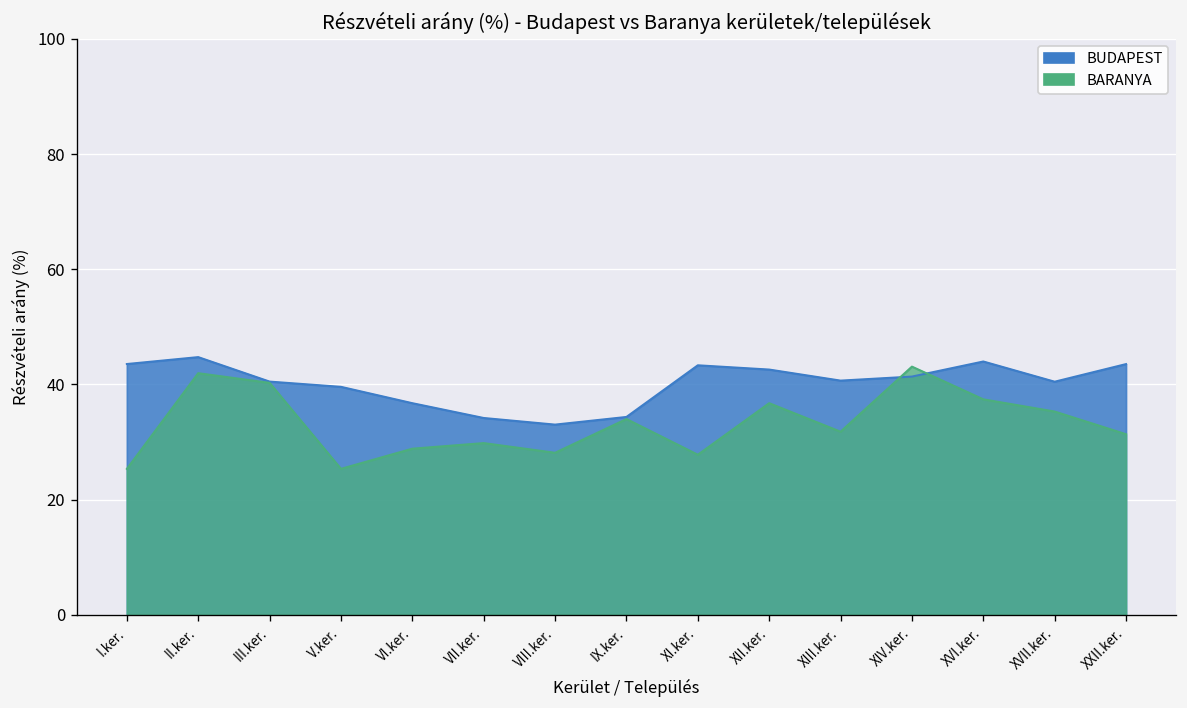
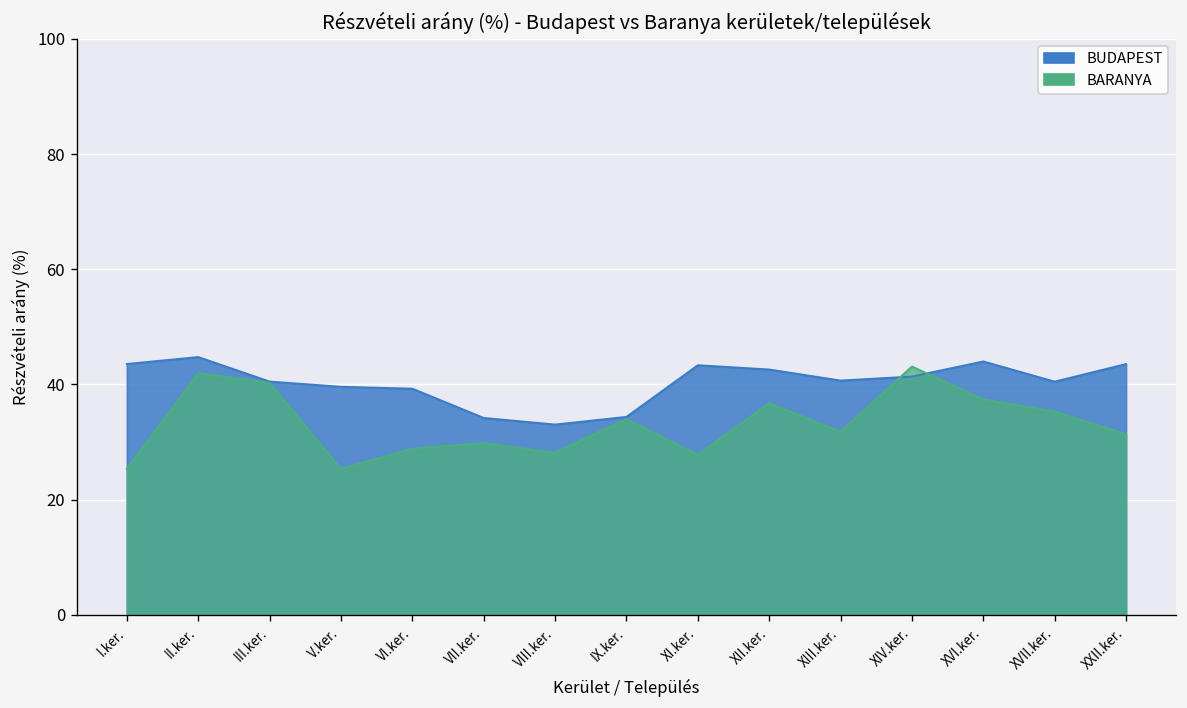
BUDAPEST, VI.ker.: 37 -> 39
